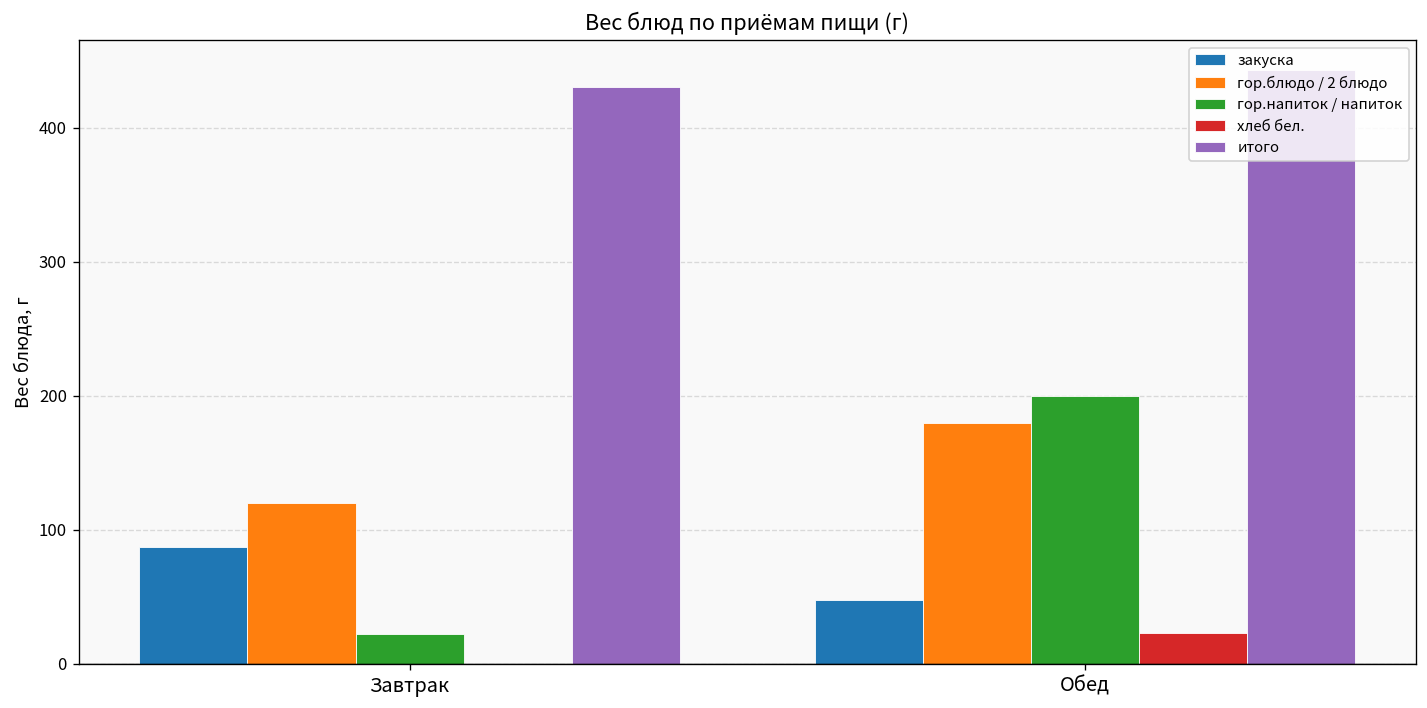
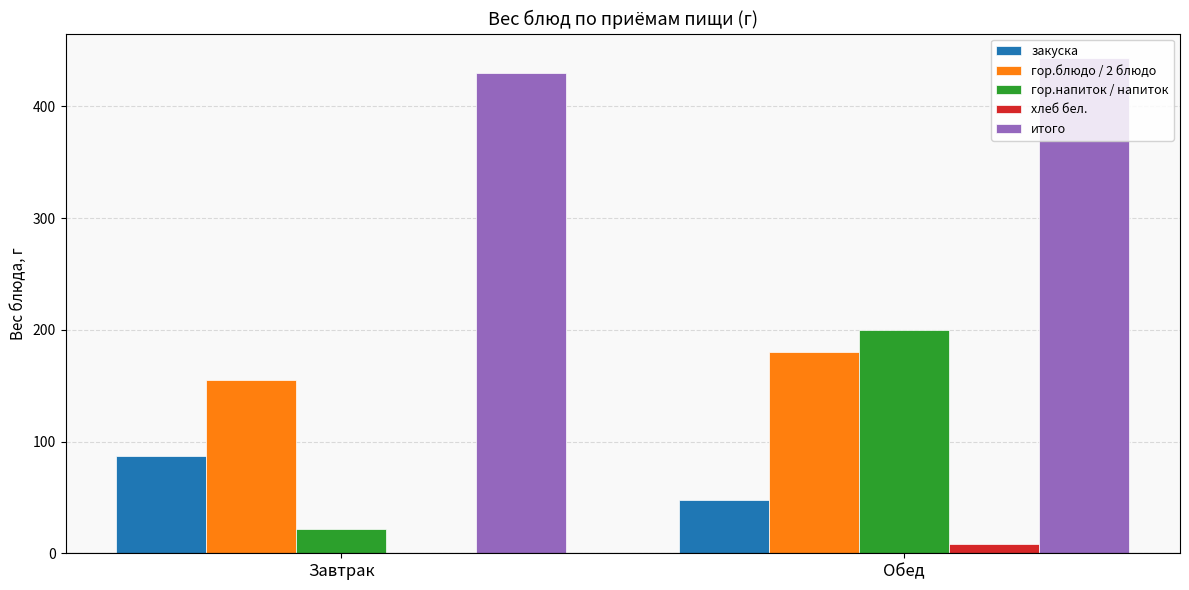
гор.блюдо / 2 блюдо, Завтрак: 120 -> 155
хлеб бел., Обед: 23 -> 8
